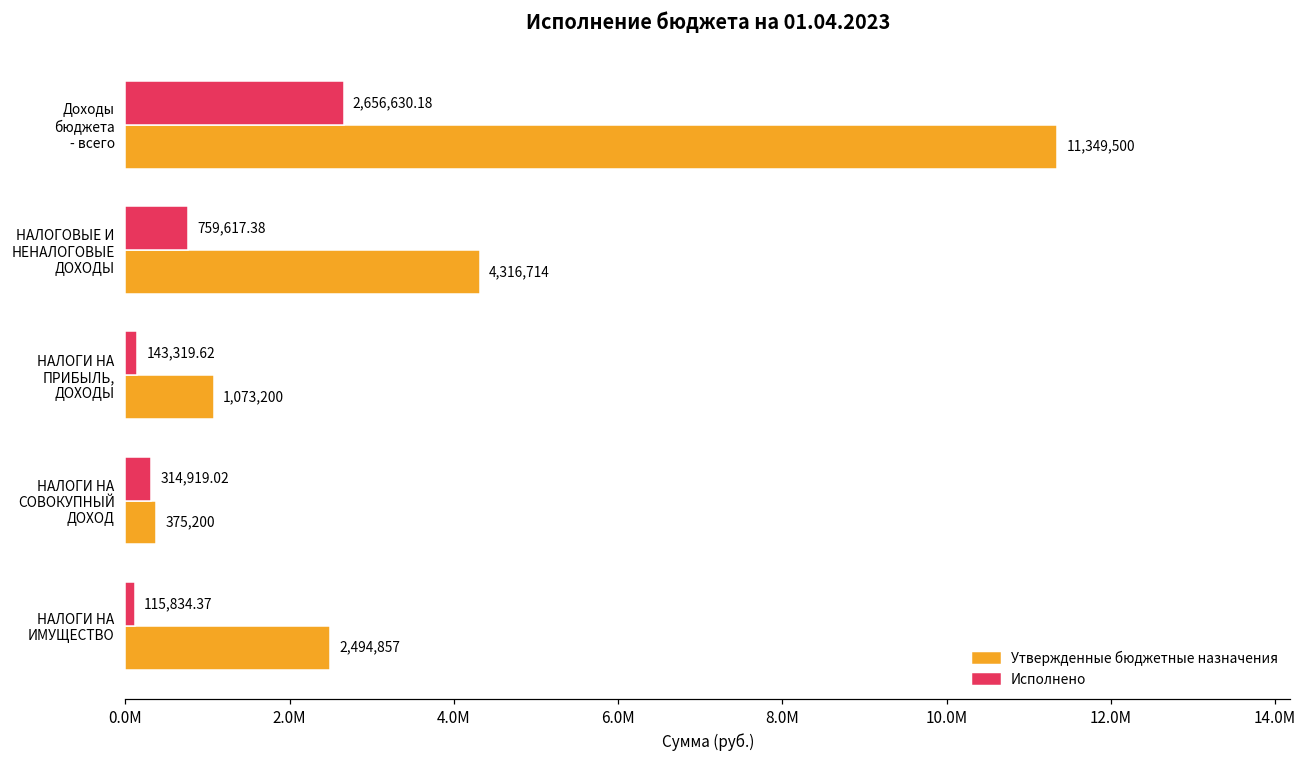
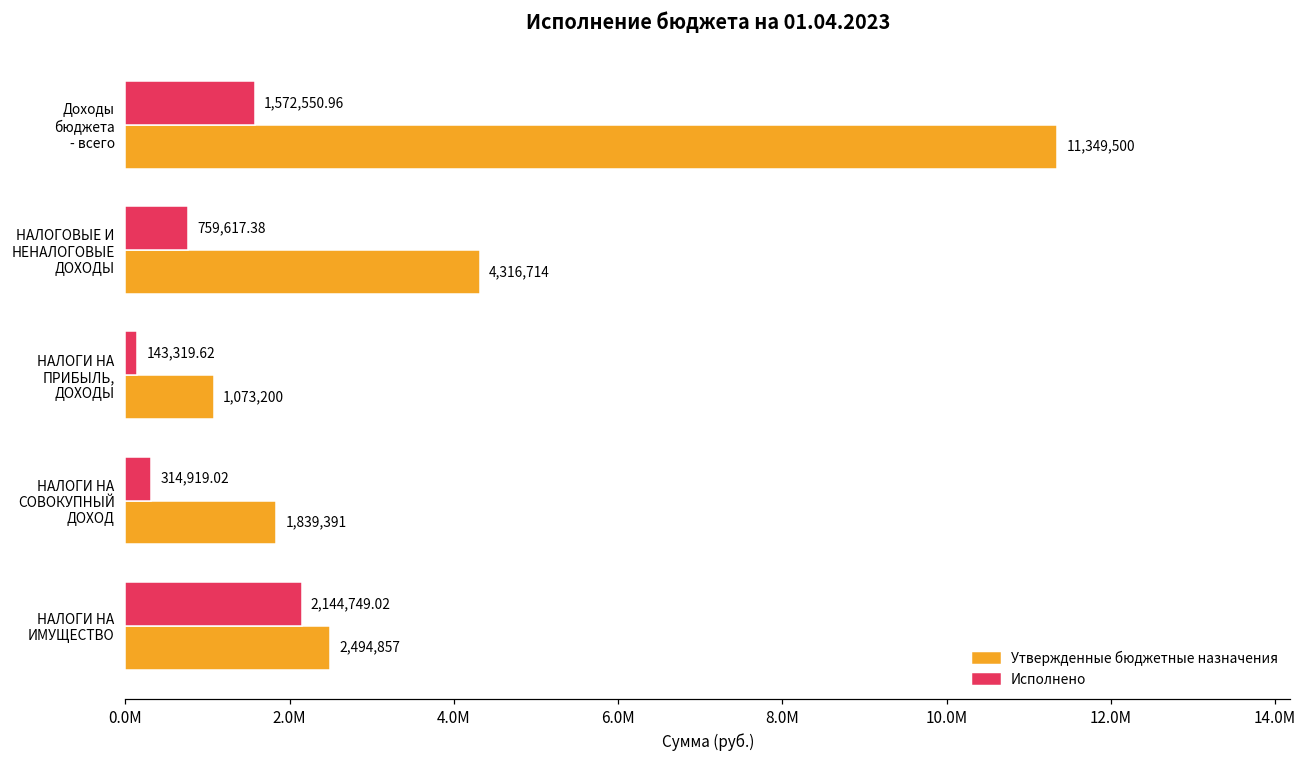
Исполнено, Доходы бюджета - всего: 2,656,630.18 -> 1,572,550.96
Утвержденные бюджетные назначения, НАЛОГИ НА СОВОКУПНЫЙ ДОХОД: 375,200 -> 1,839,391
Исполнено, НАЛОГИ НА ИМУЩЕСТВО: 115,834.37 -> 2,144,749.02
